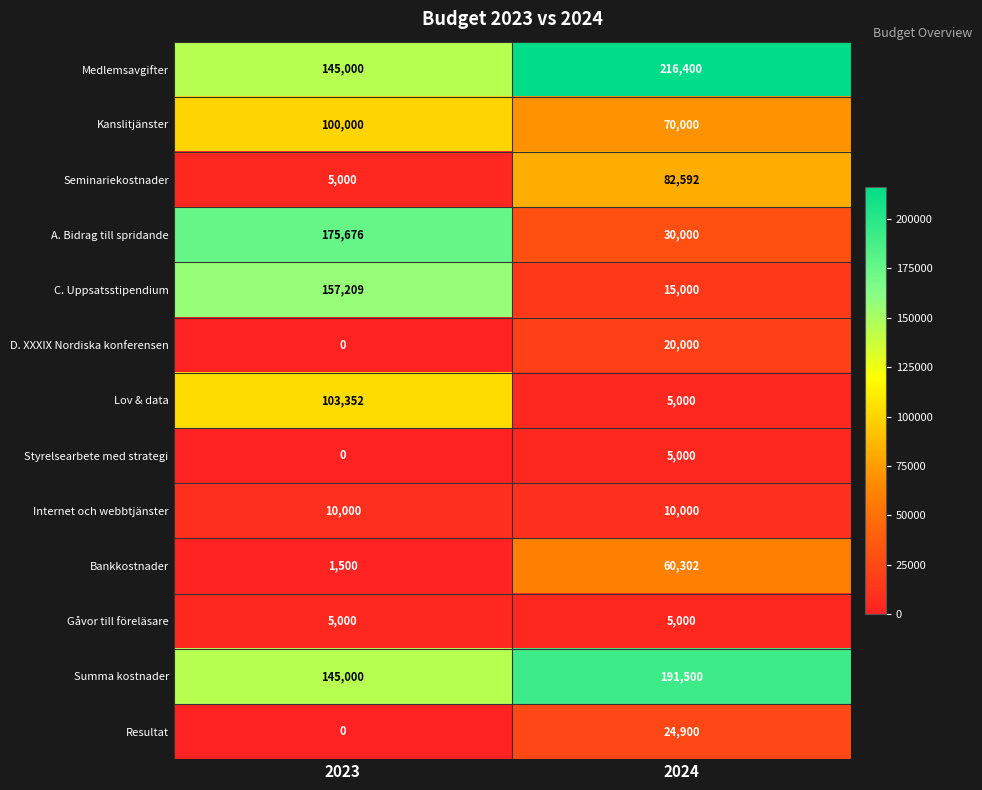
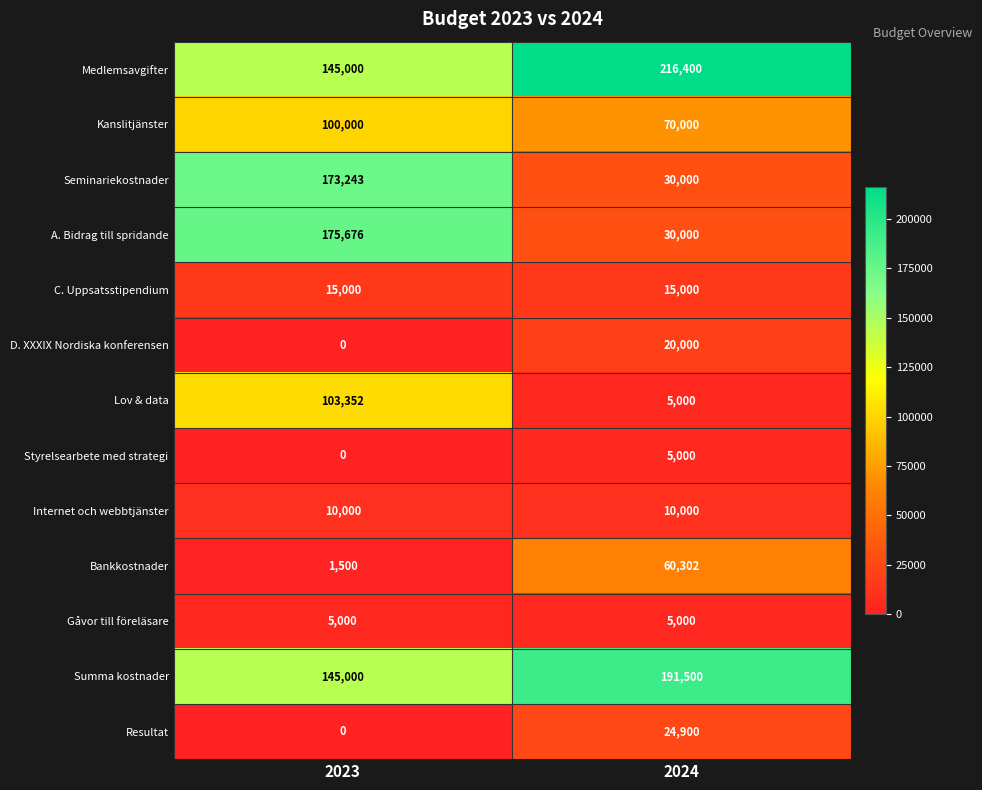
Seminariekostnader, 2023: 5,000 -> 173,243
Seminariekostnader, 2024: 82,592 -> 30,000
C. Uppsatsstipendium, 2023: 157,209 -> 15,000
